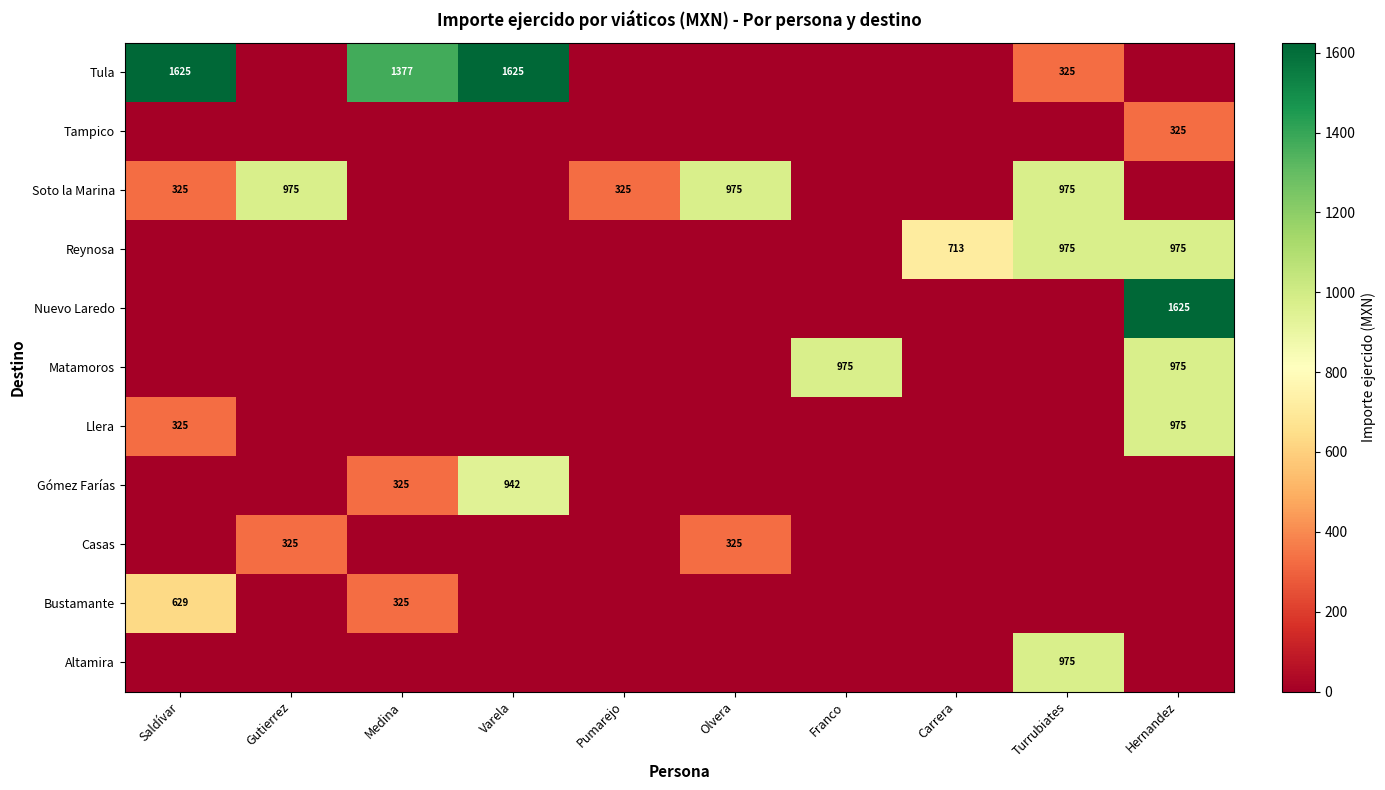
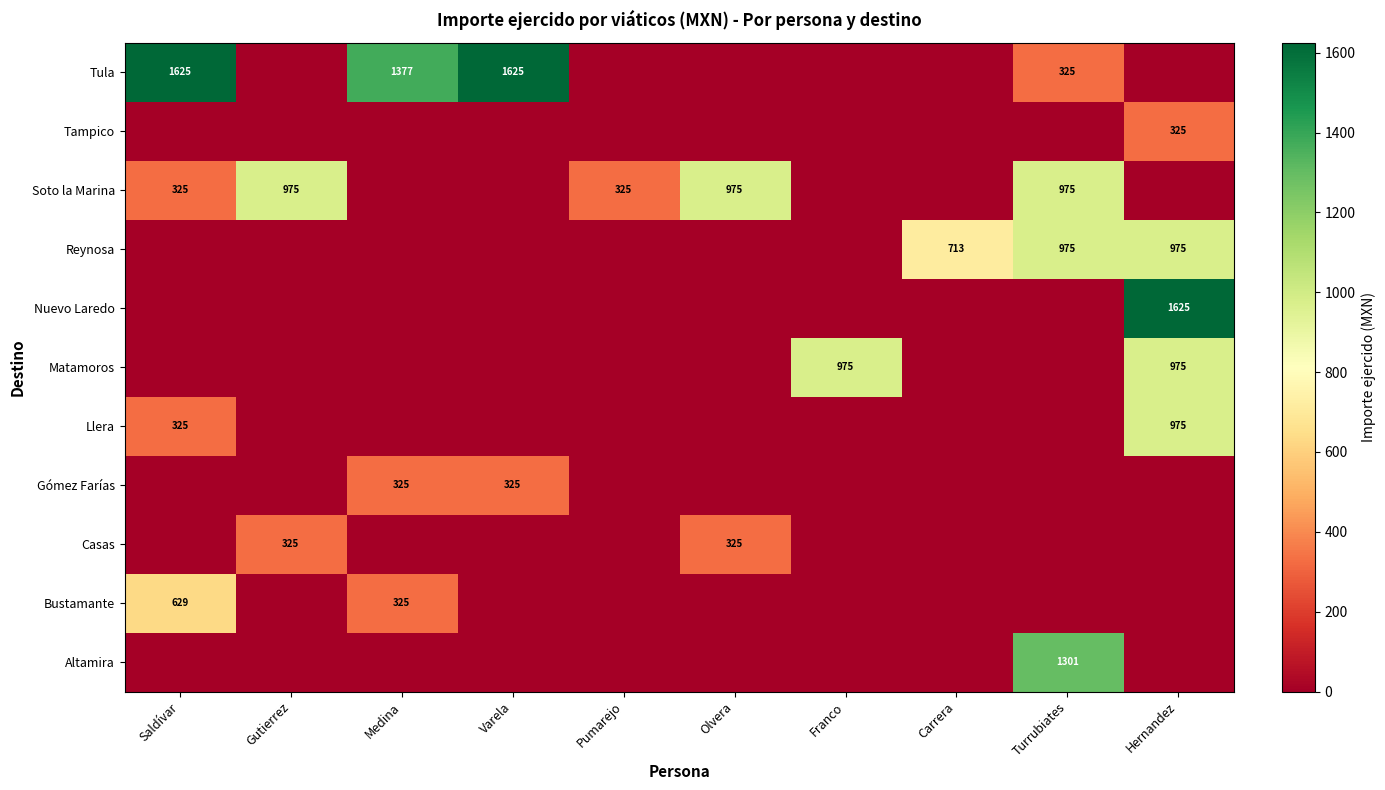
Gómez Farías, Varela: 942 -> 325
Altamira, Turrubiates: 975 -> 1301
